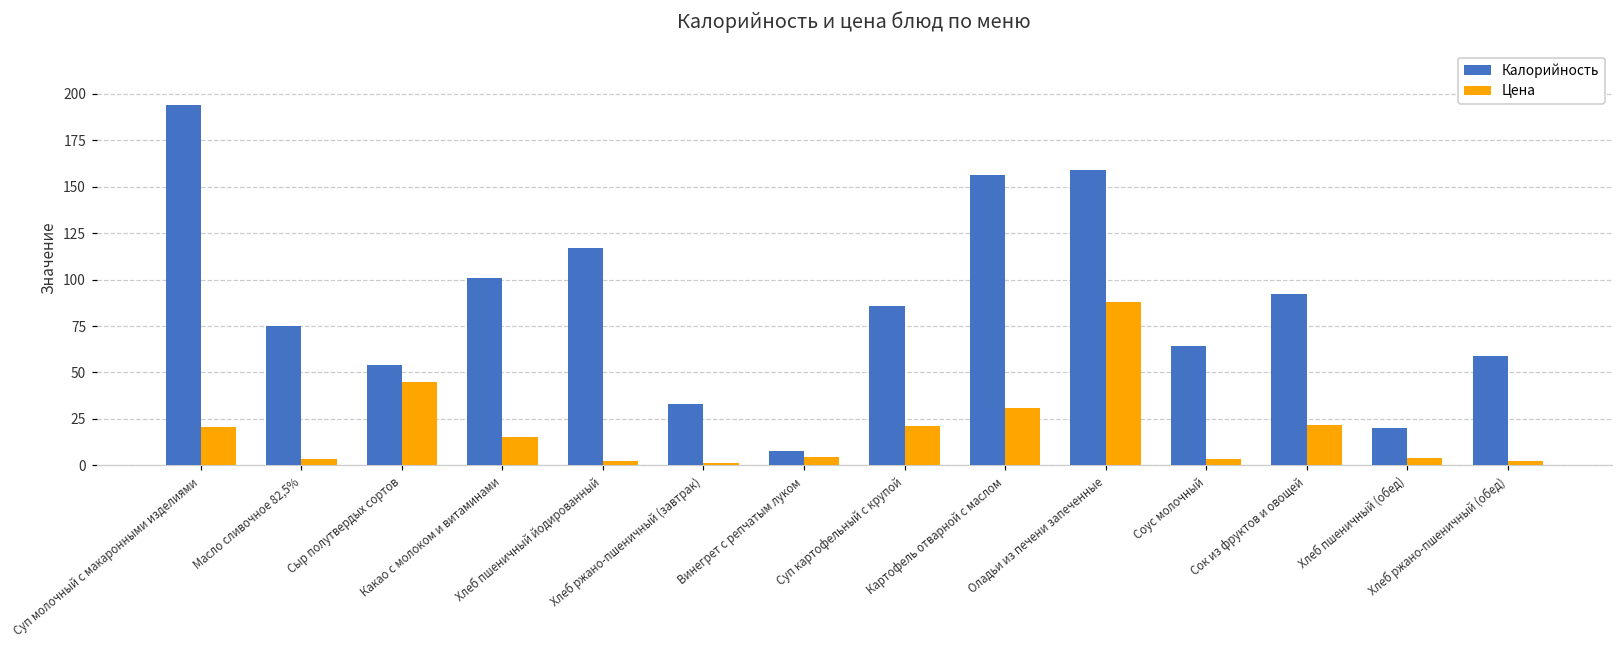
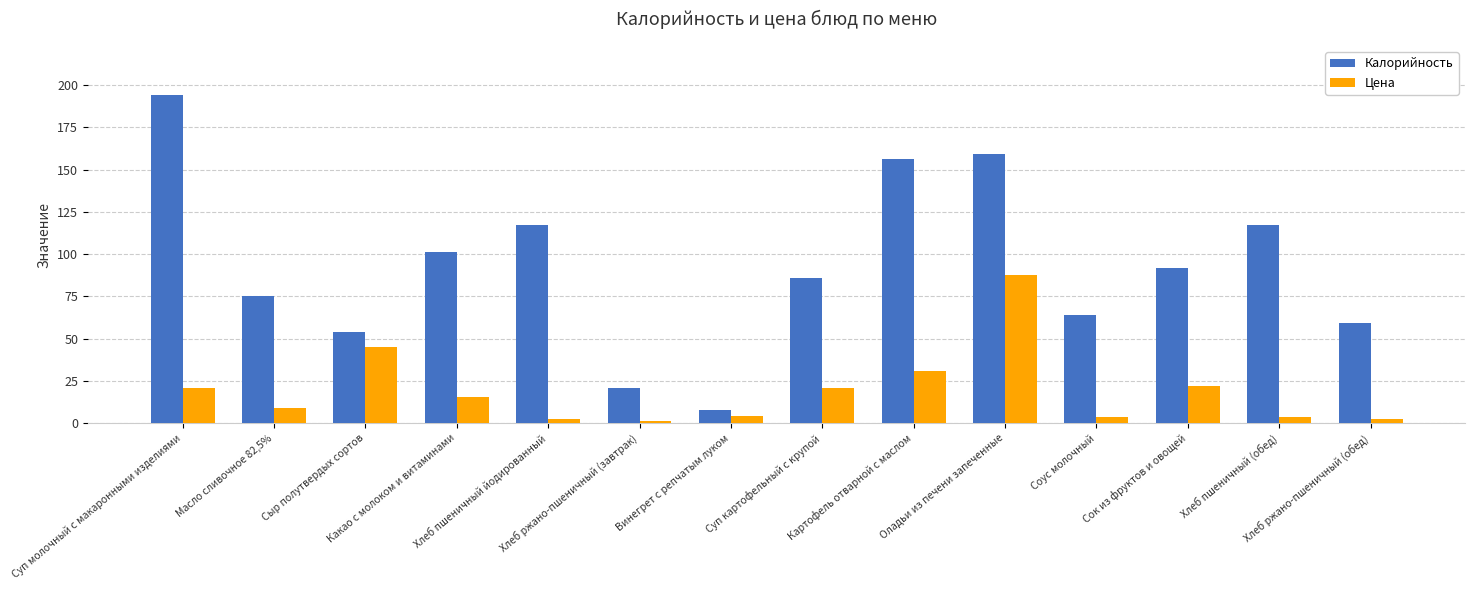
Цена, Масло сливочное 82,5%: 4 -> 9
Калорийность, Хлеб ржано-пшеничный (завтрак): 33 -> 21
Калорийность, Хлеб пшеничный (обед): 20 -> 117
